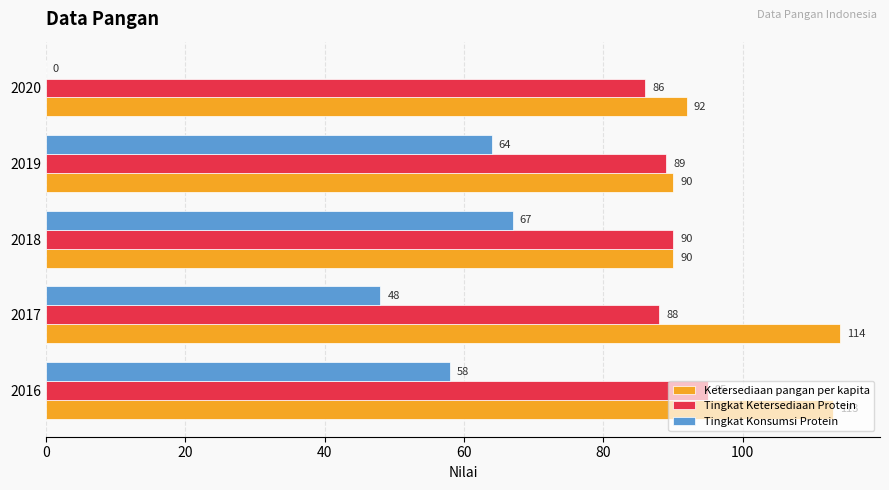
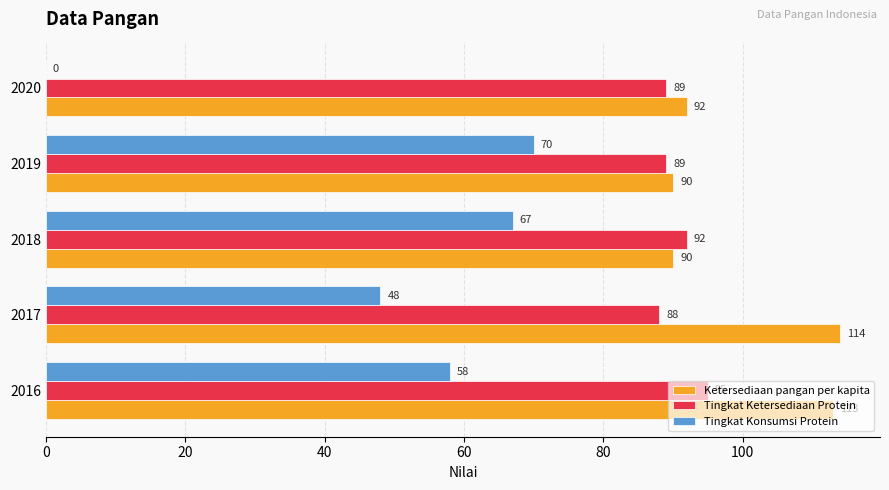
Tingkat Ketersediaan Protein, 2020: 86 -> 89
Tingkat Konsumsi Protein, 2019: 64 -> 70
Tingkat Ketersediaan Protein, 2018: 90 -> 92
